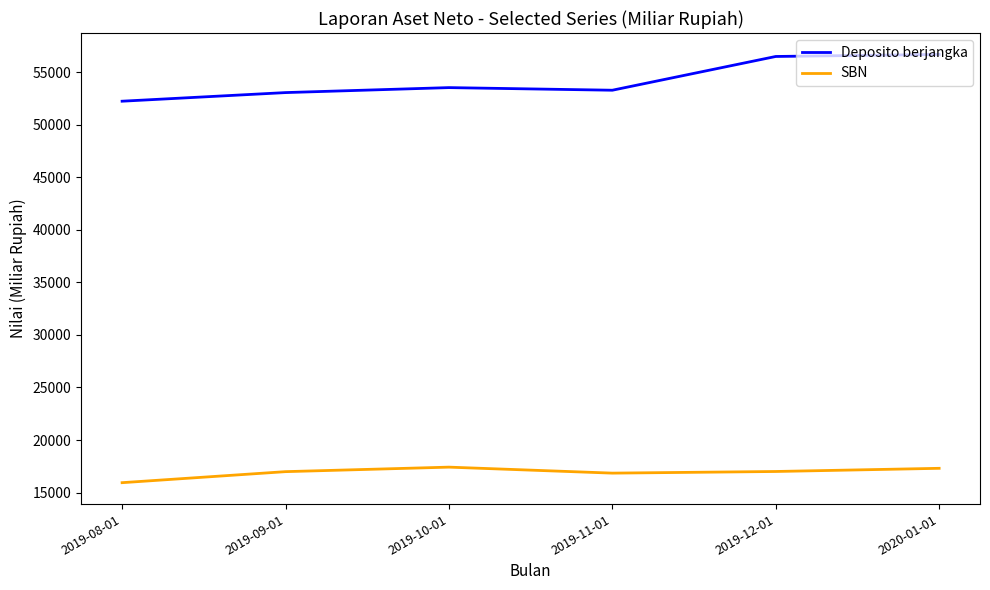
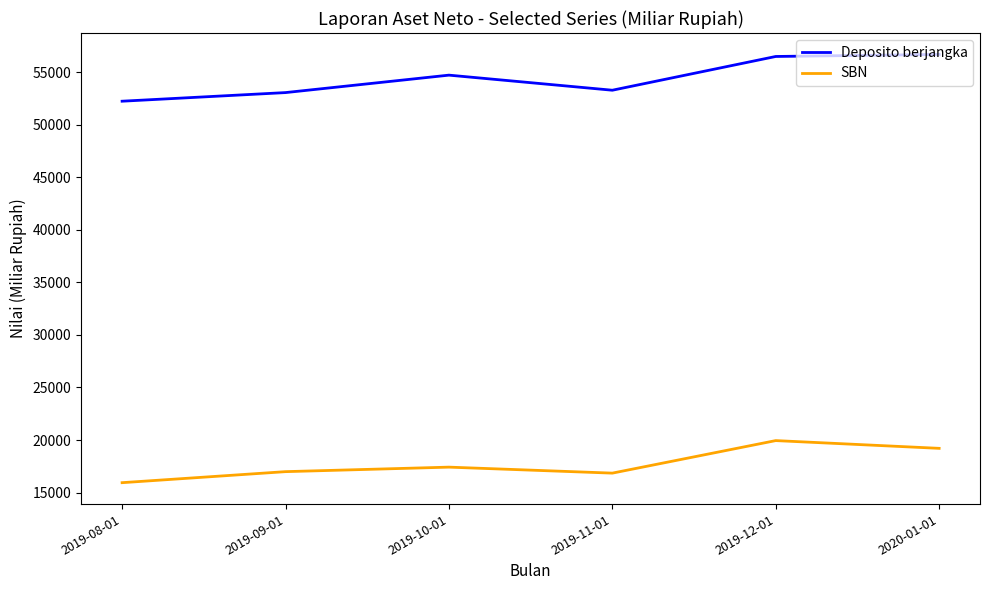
Deposito berjangka, 2019-10-01: 53500 -> 54700
SBN, 2019-12-01: 17000 -> 19900
SBN, 2020-01-01: 17300 -> 19200
